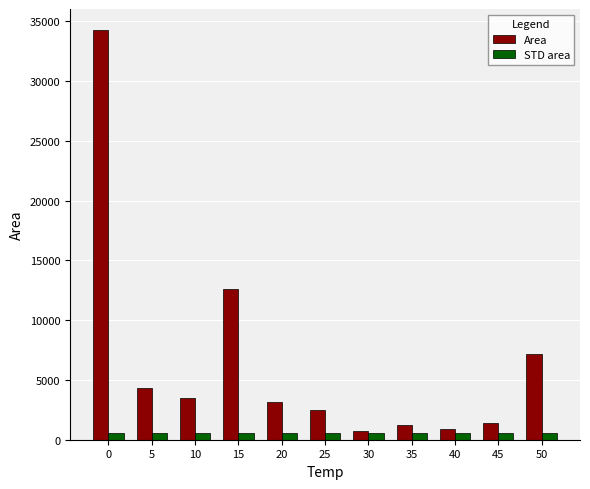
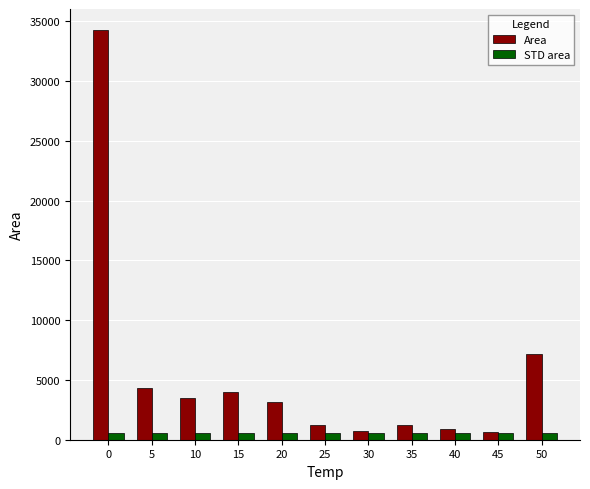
Area, 15: 12600 -> 4000
Area, 25: 2500 -> 1300
Area, 45: 1400 -> 600
